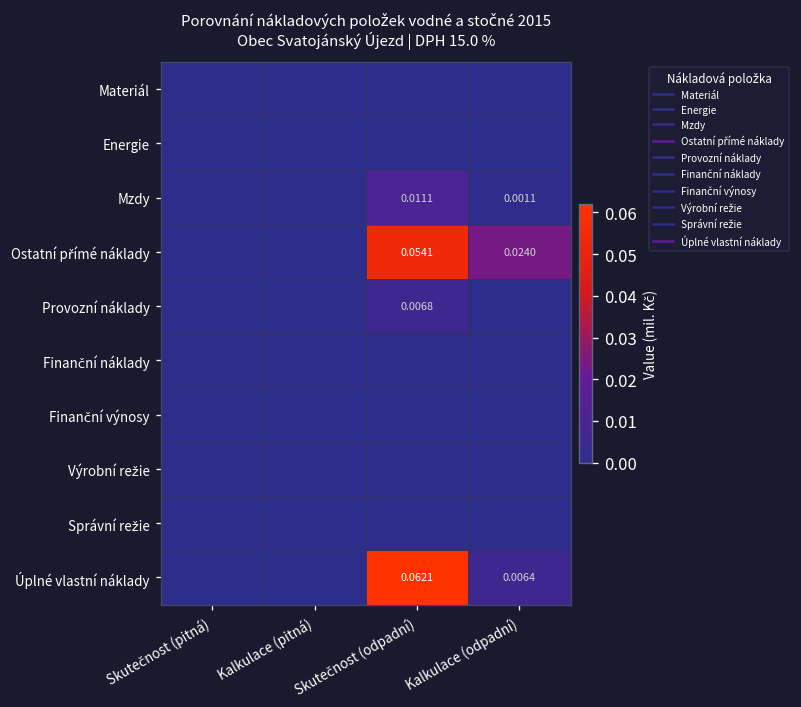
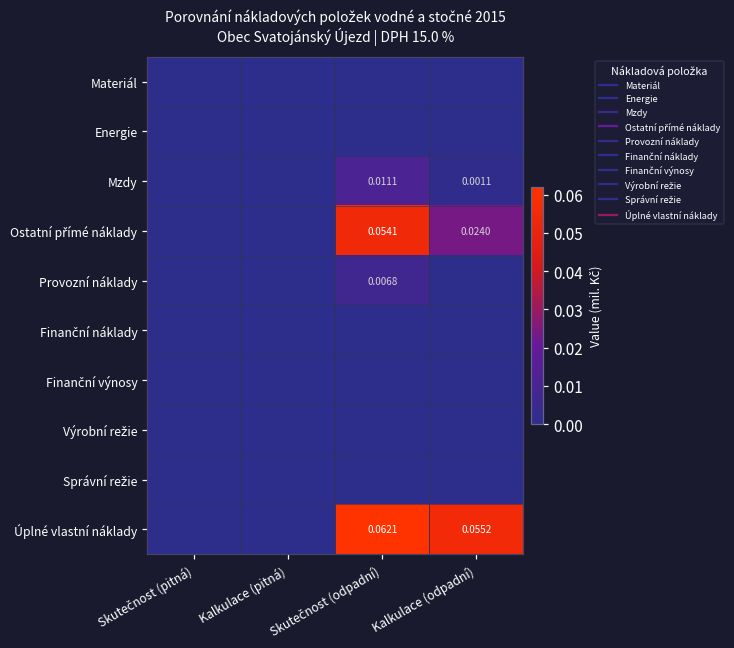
Úplné vlastní náklady, Kalkulace (odpadní): 0.0064 -> 0.0552
